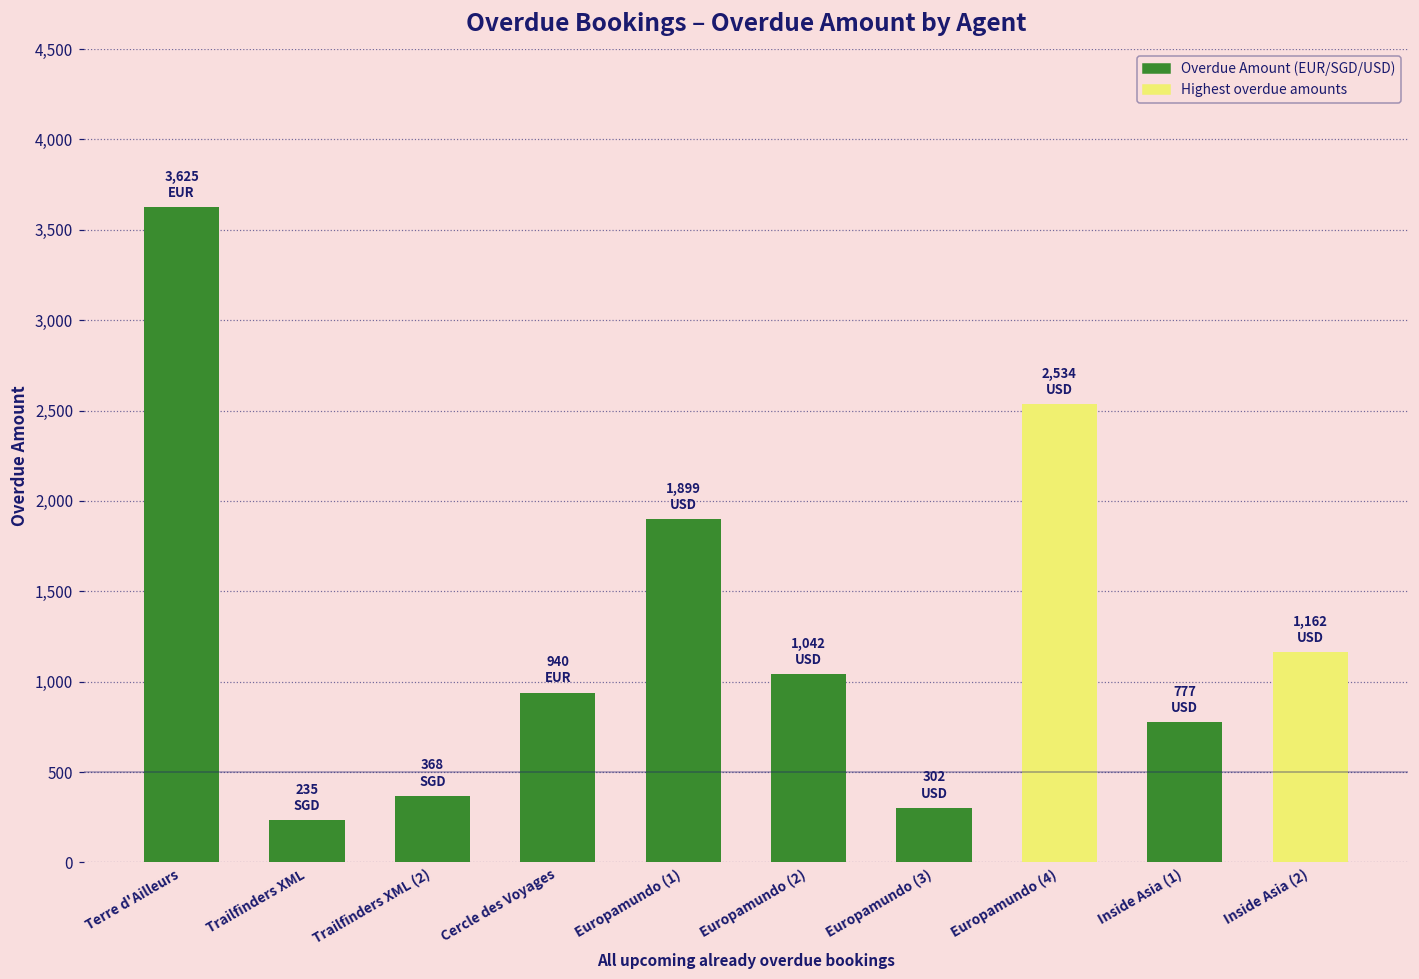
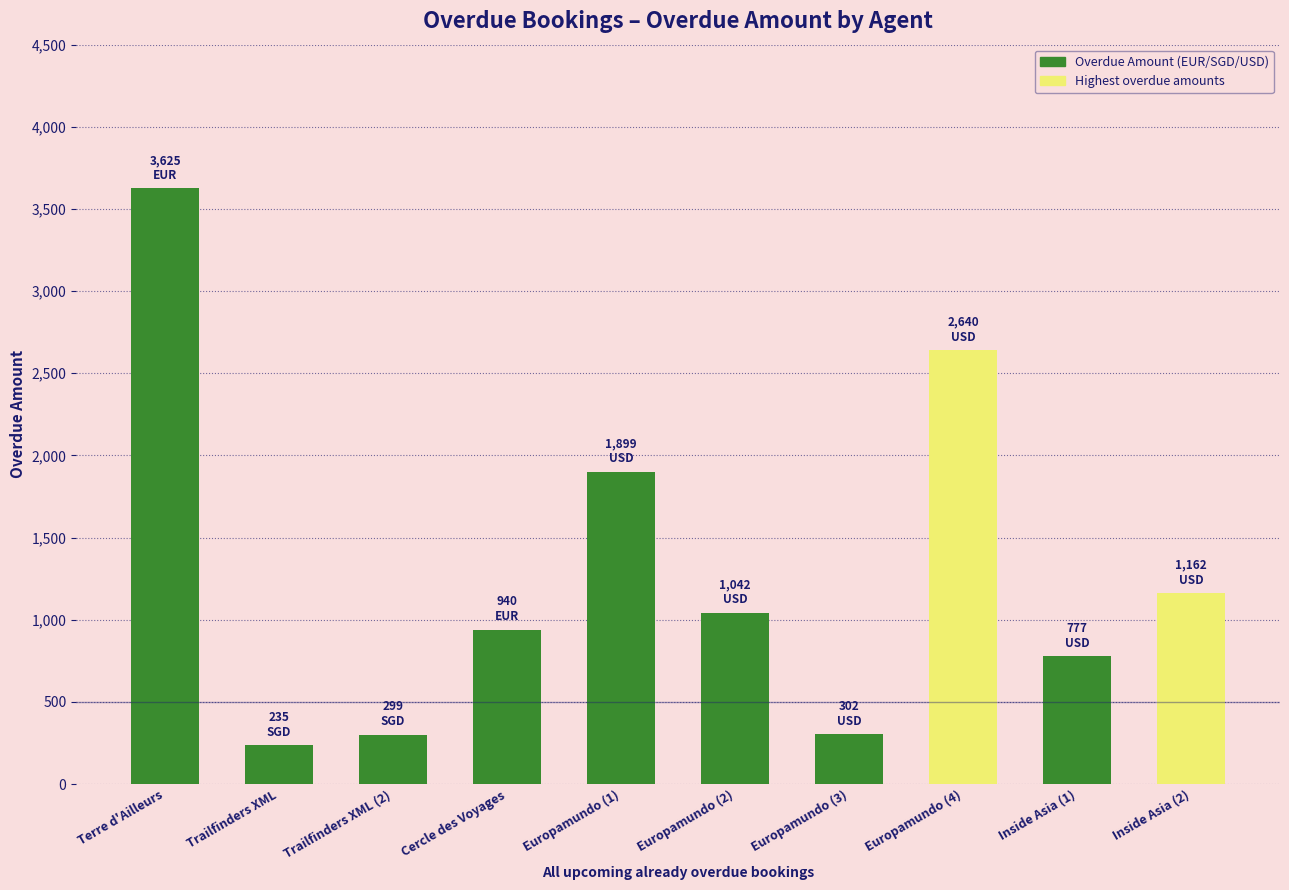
Trailfinders XML (2): 368 -> 299
Europamundo (4): 2,534 -> 2,640
